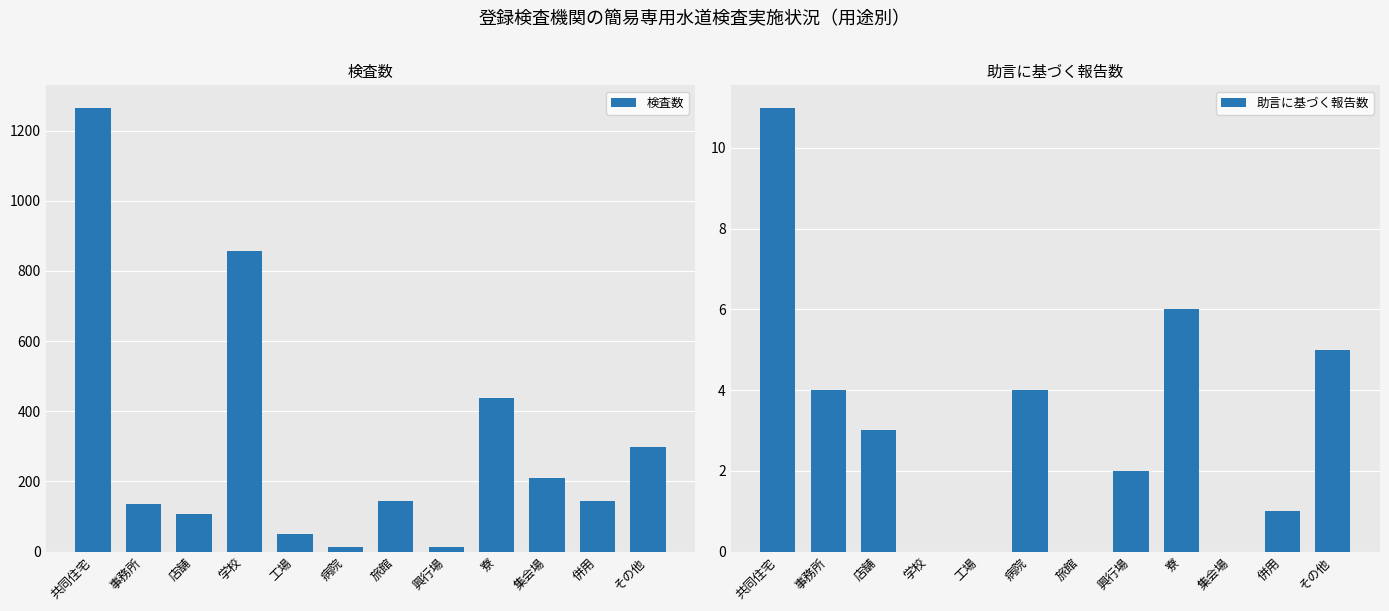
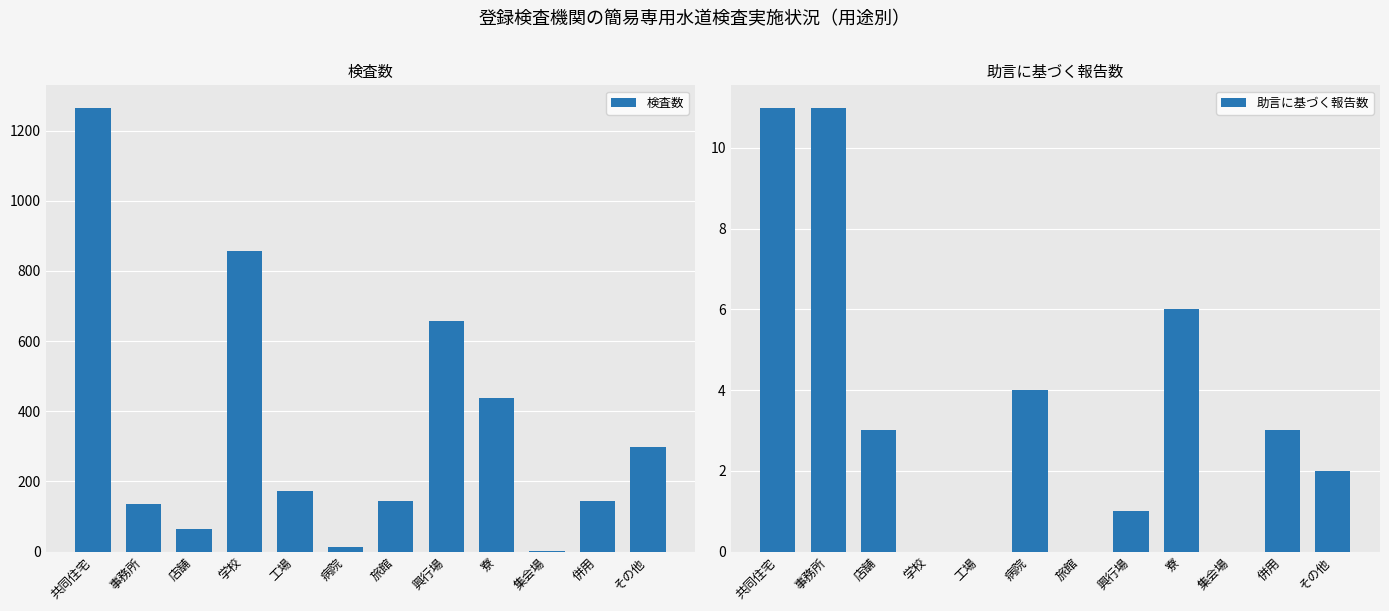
検査数, 店舗: 110 -> 60
検査数, 工場: 50 -> 170
検査数, 興行場: 10 -> 660
検査数, 集会場: 210 -> 0
助言に基づく報告数, 事務所: 4 -> 11
助言に基づく報告数, 興行場: 2 -> 1
助言に基づく報告数, 併用: 1 -> 3
助言に基づく報告数, その他: 5 -> 2
